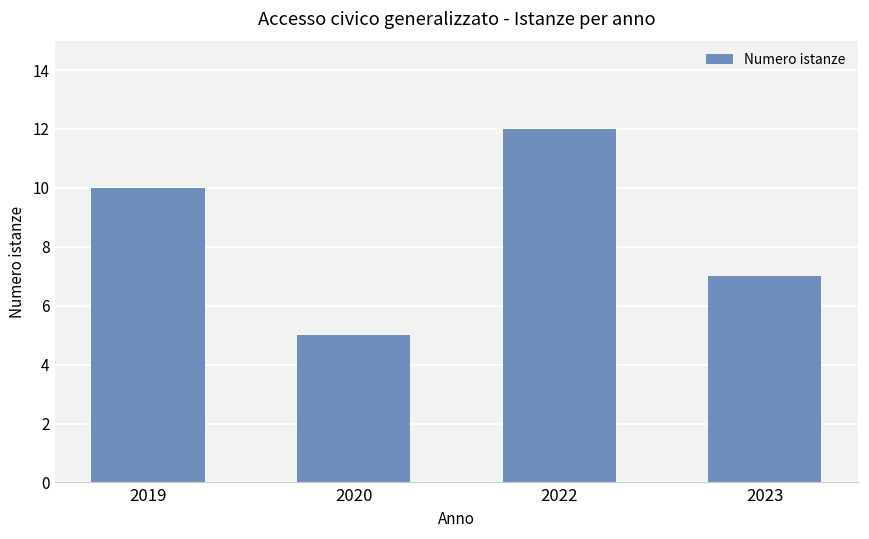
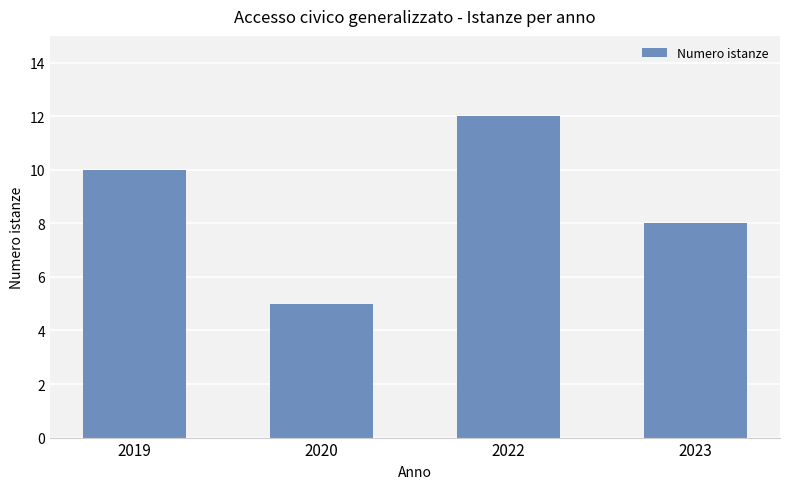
2023: 7 -> 8
